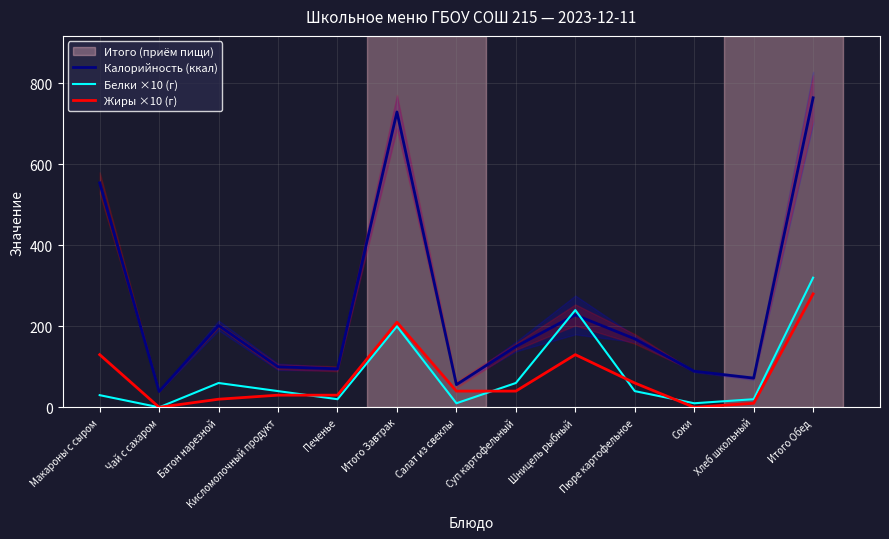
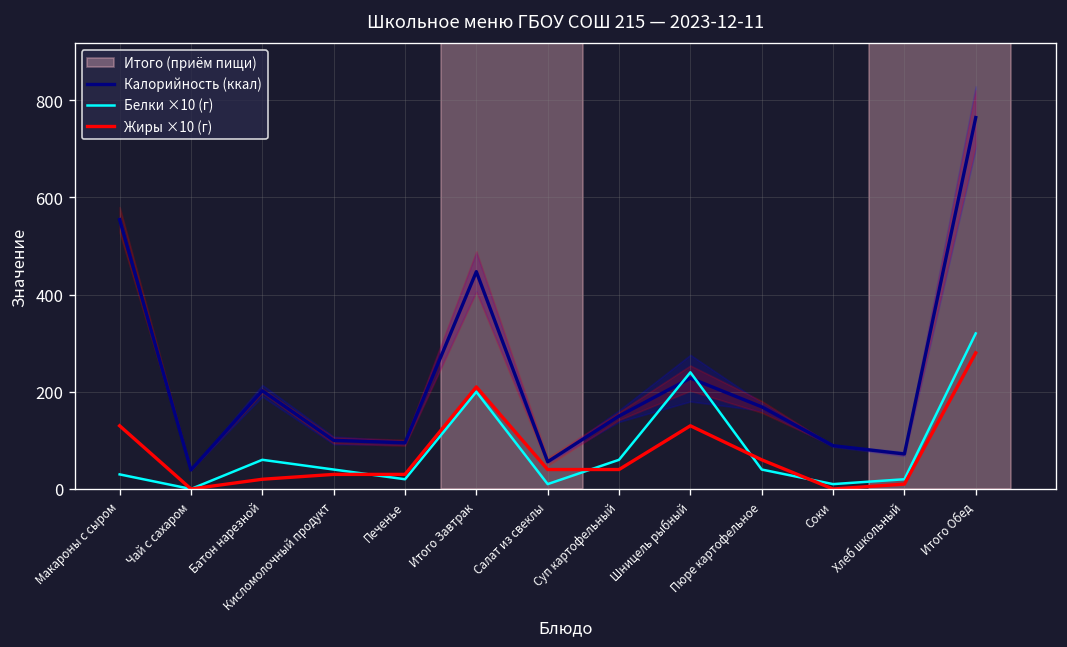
Калорийность (ккал), Итого Завтрак: 730 -> 450
